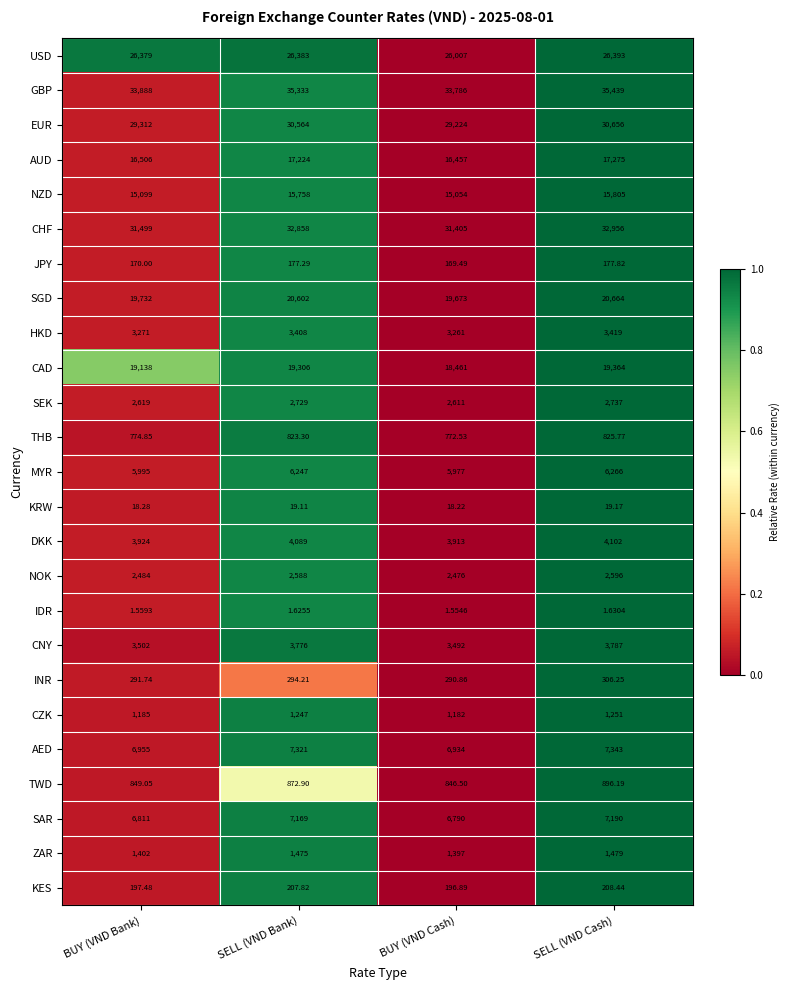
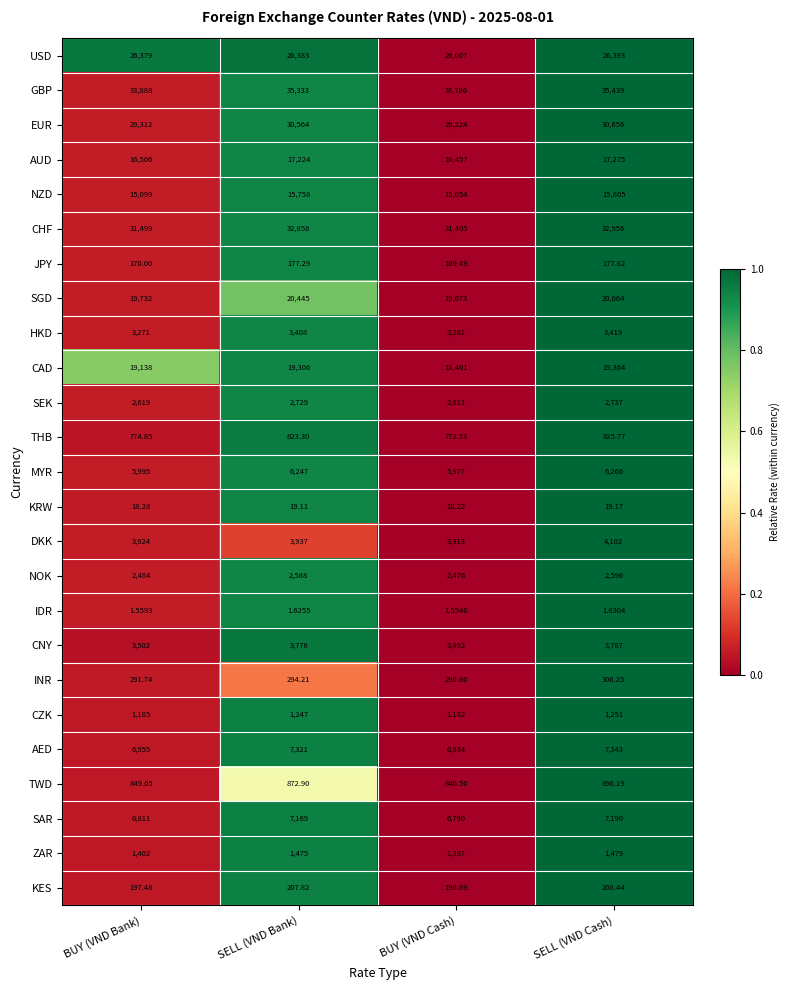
SGD, SELL (VND Bank): 20,602 -> 20,445
DKK, SELL (VND Bank): 4,089 -> 3,937
